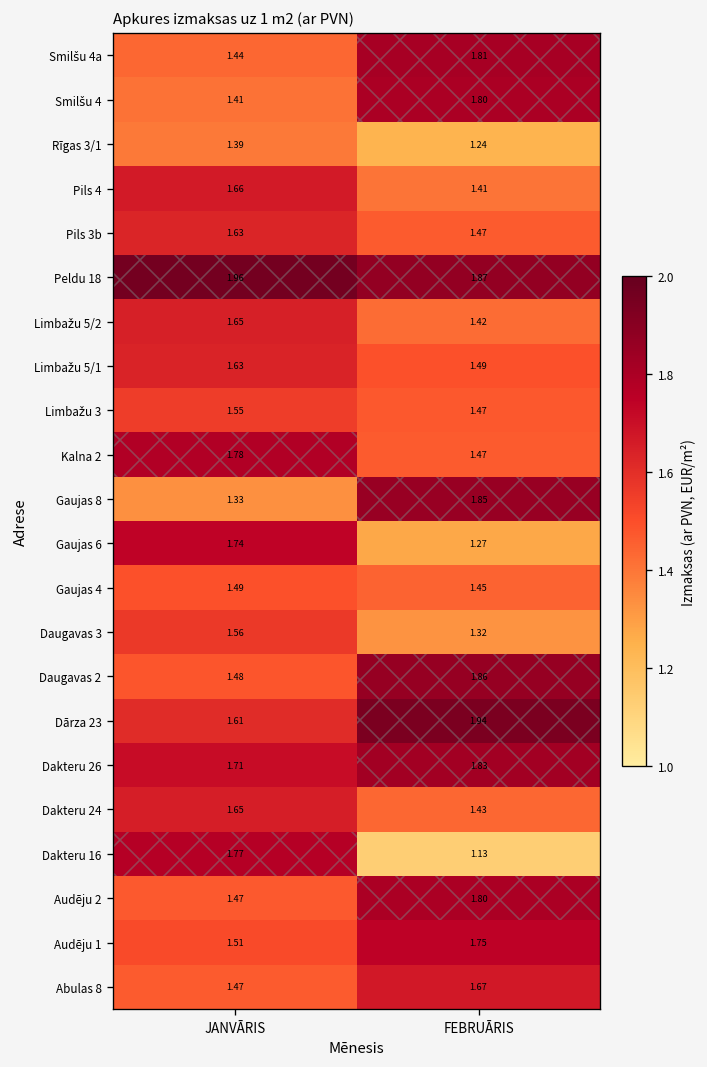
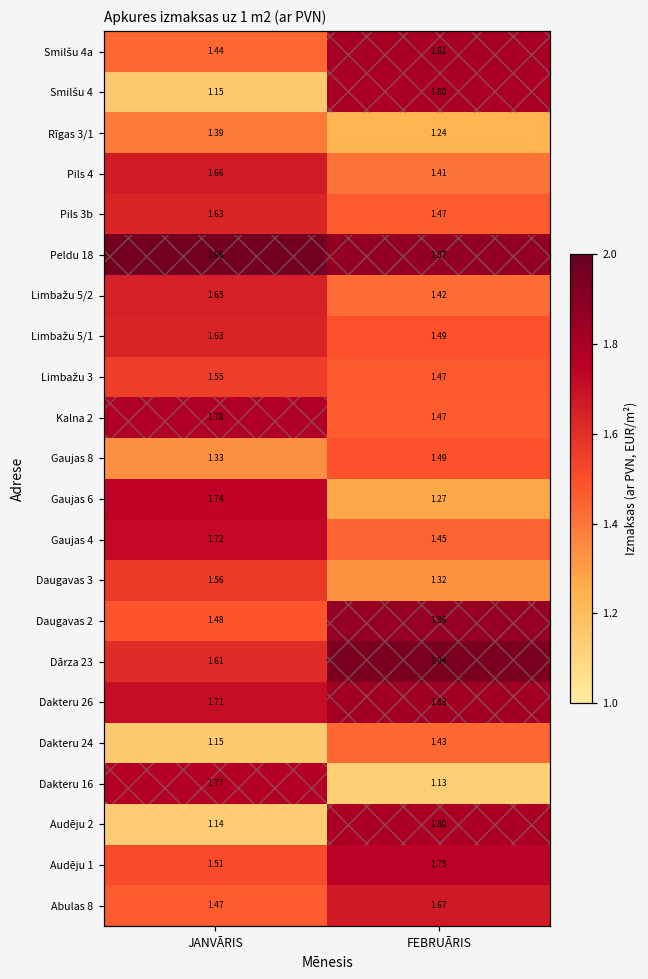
Smilšu 4, JANVĀRIS: 1.41 -> 1.15
Gaujas 8, FEBRUĀRIS: 1.85 -> 1.49
Gaujas 4, JANVĀRIS: 1.49 -> 1.72
Dakteru 24, JANVĀRIS: 1.65 -> 1.15
Audēju 2, JANVĀRIS: 1.47 -> 1.14
